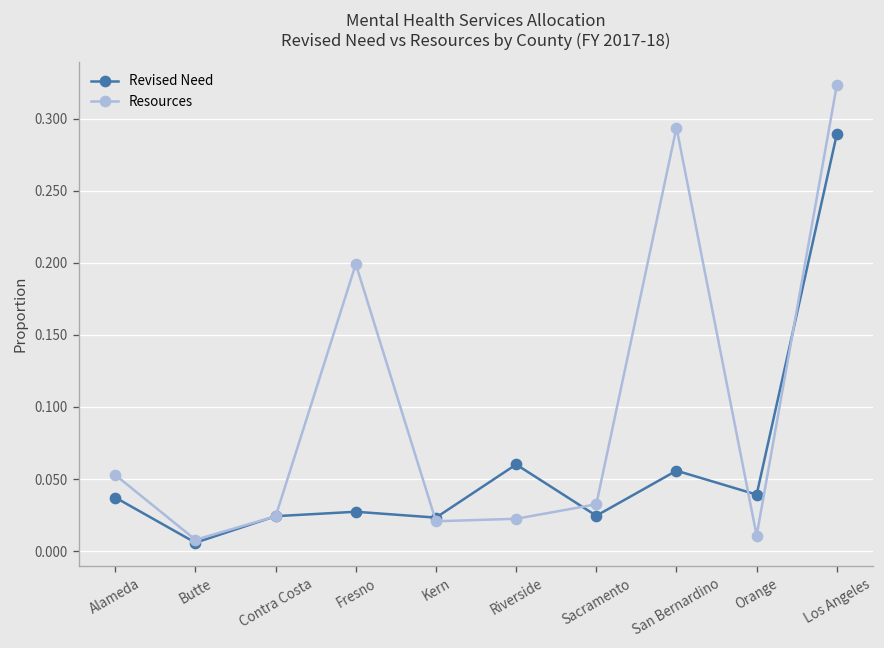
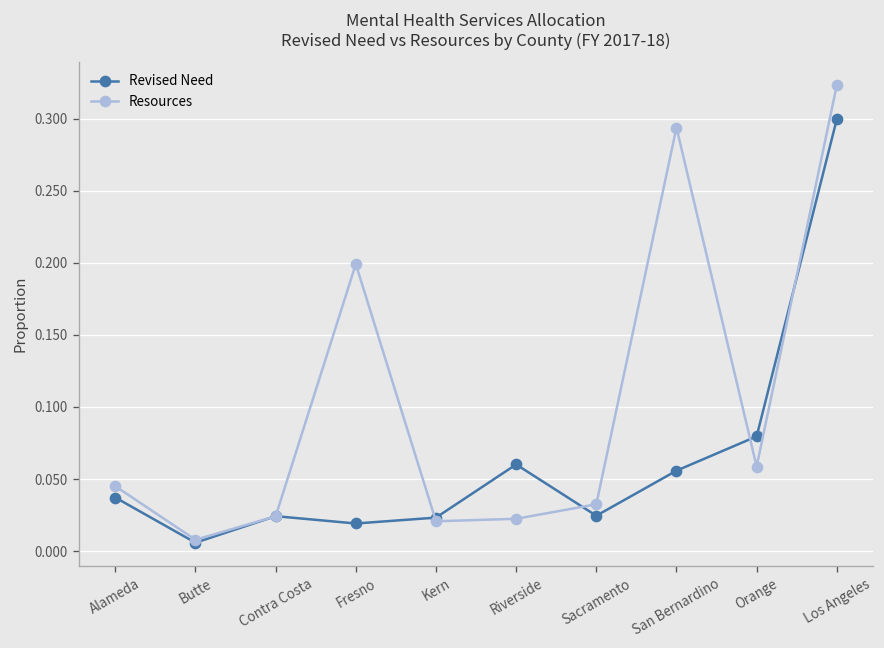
Resources, Alameda: 0.053 -> 0.045
Revised Need, Fresno: 0.027 -> 0.019
Revised Need, Orange: 0.039 -> 0.080
Resources, Orange: 0.011 -> 0.059
Revised Need, Los Angeles: 0.289 -> 0.300
